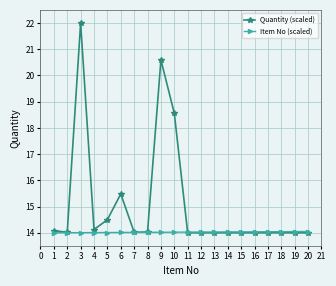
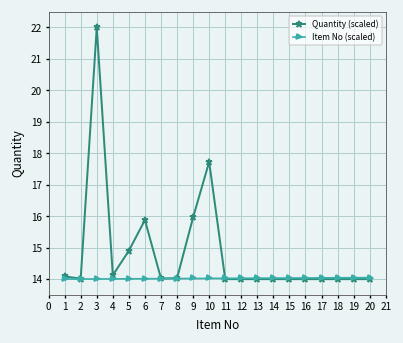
Quantity (scaled), 5: 14.5 -> 14.9
Quantity (scaled), 6: 15.5 -> 15.9
Quantity (scaled), 9: 20.6 -> 16.0
Quantity (scaled), 10: 18.6 -> 17.7
